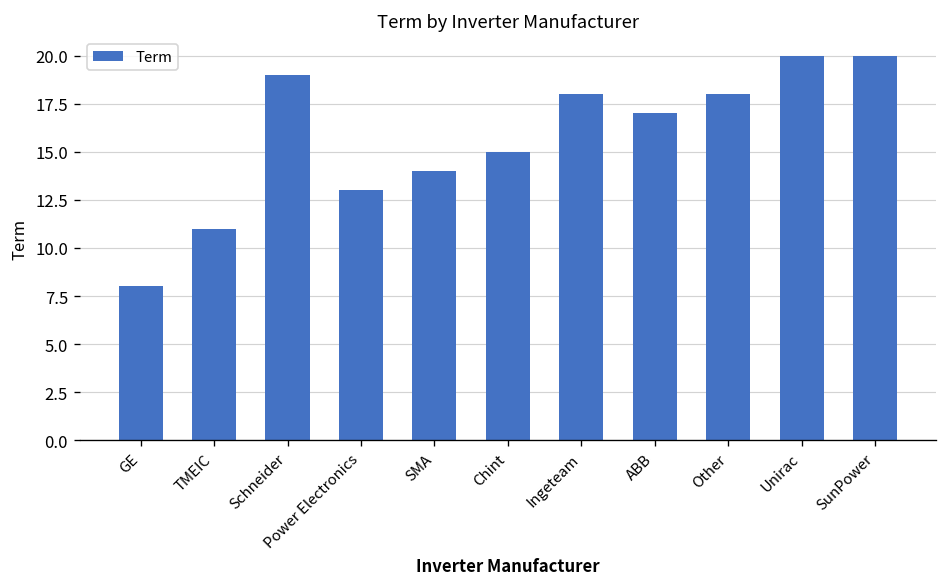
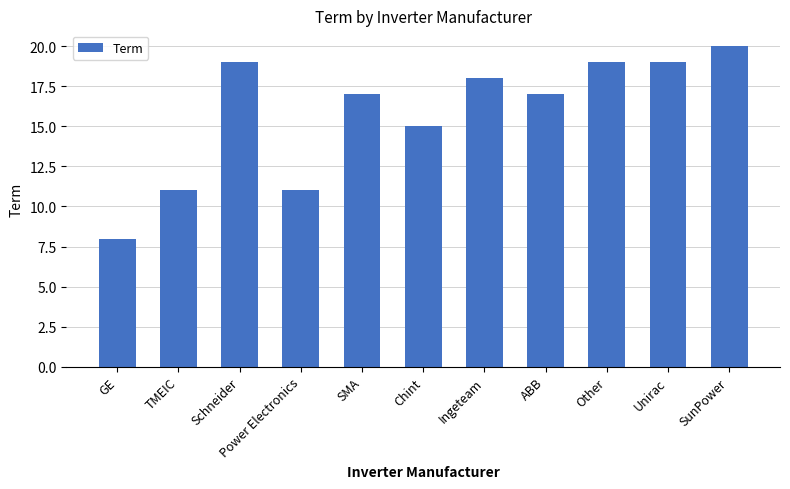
Power Electronics: 13 -> 11
SMA: 14 -> 17
Other: 18 -> 19
Unirac: 20 -> 19
